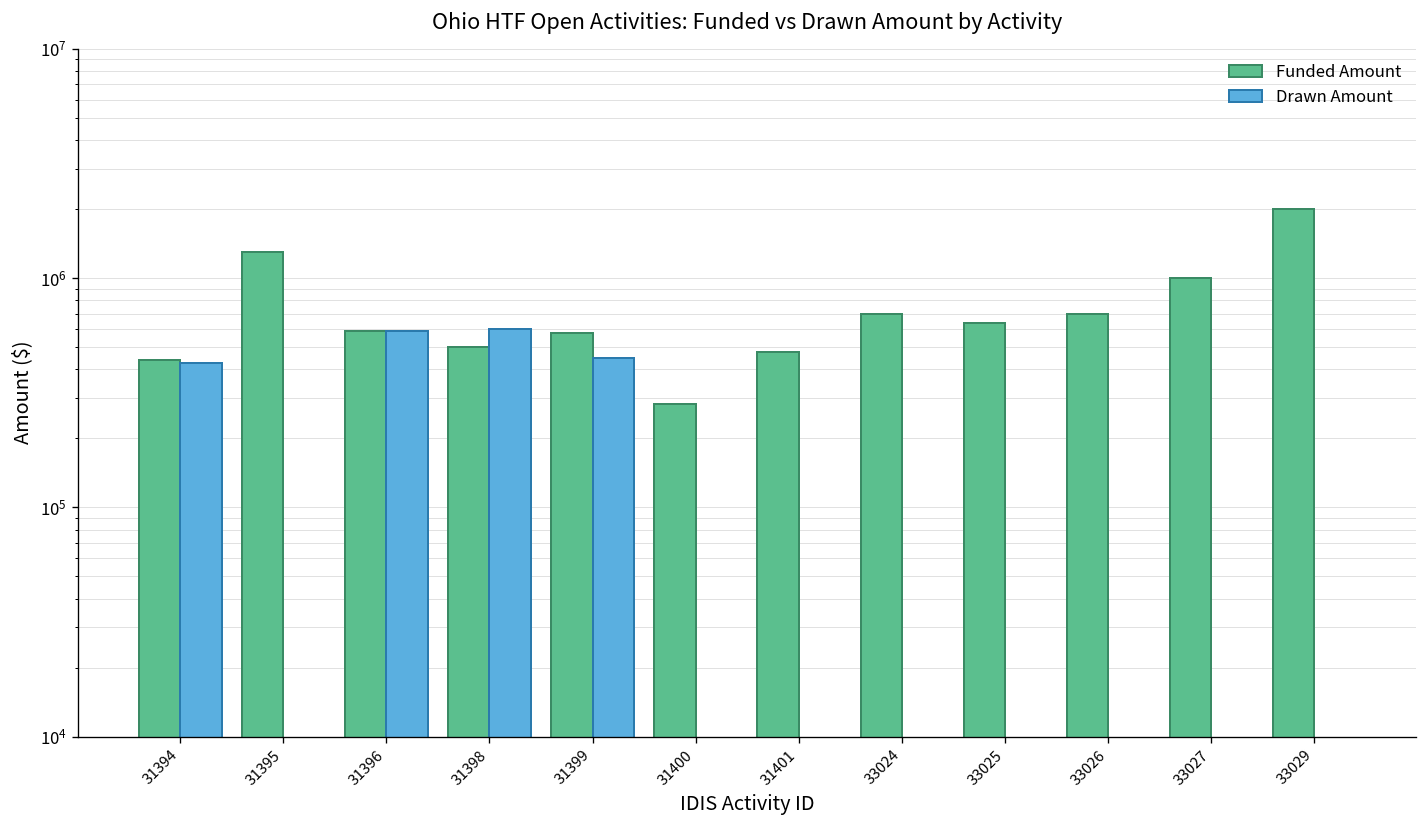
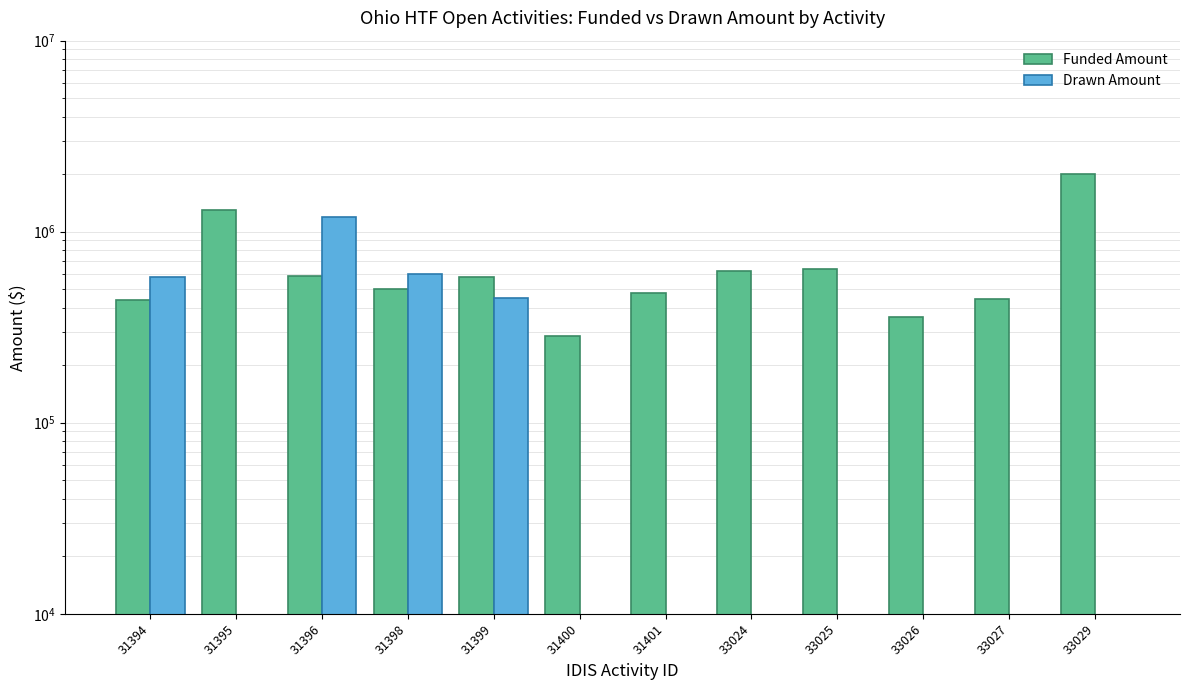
Drawn Amount, 31394: 430000 -> 580000
Drawn Amount, 31396: 580000 -> 1200000
Funded Amount, 33024: 700000 -> 620000
Funded Amount, 33026: 700000 -> 360000
Funded Amount, 33027: 1000000 -> 440000
